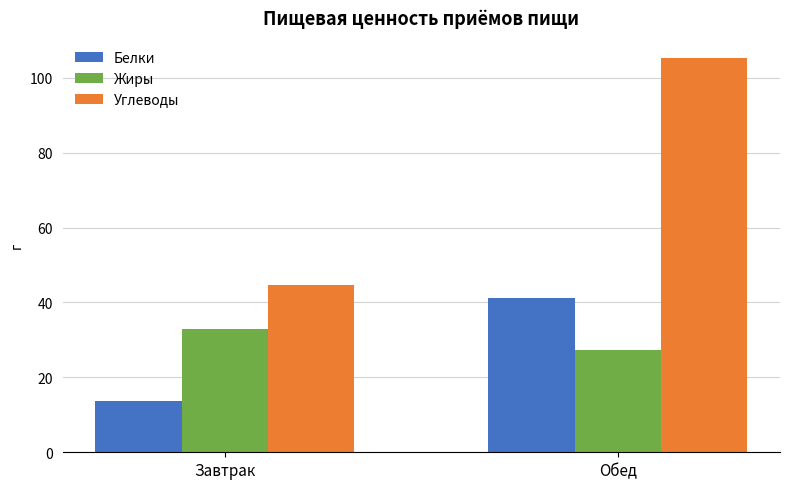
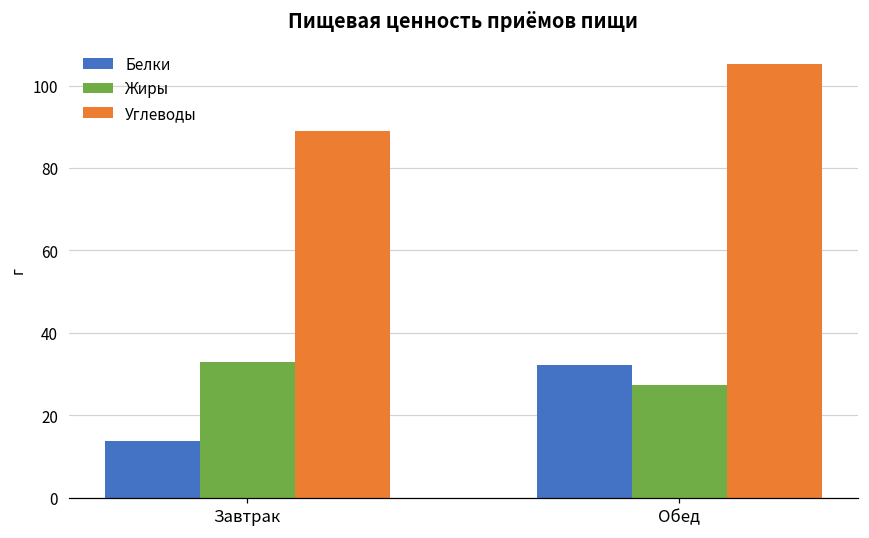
Углеводы, Завтрак: 45 -> 89
Белки, Обед: 41 -> 32
